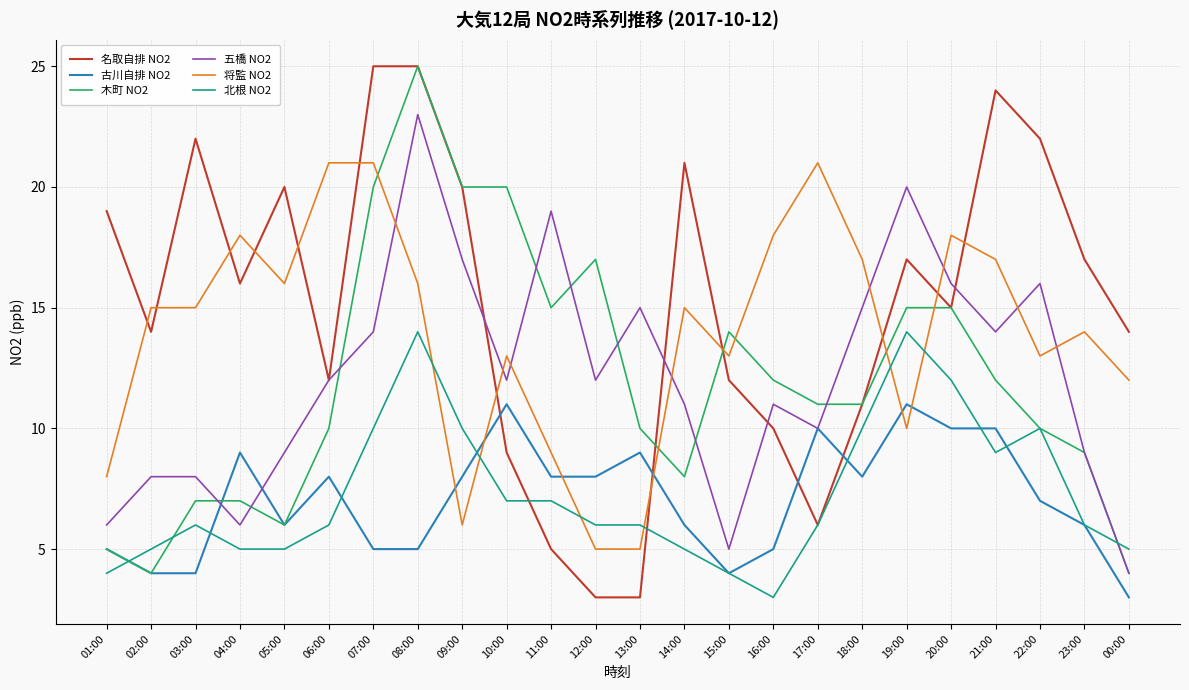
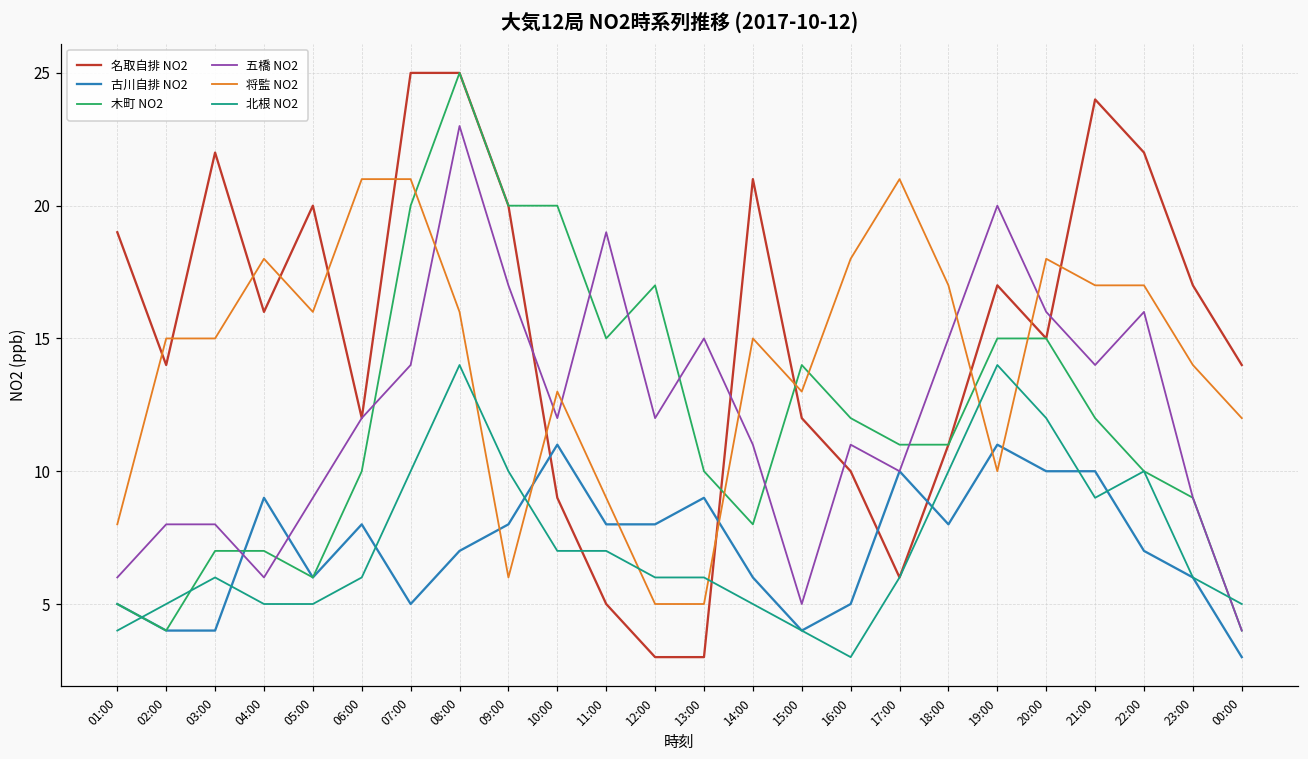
古川自排 NO2, 08:00: 5 -> 7
将監 NO2, 22:00: 13 -> 17
